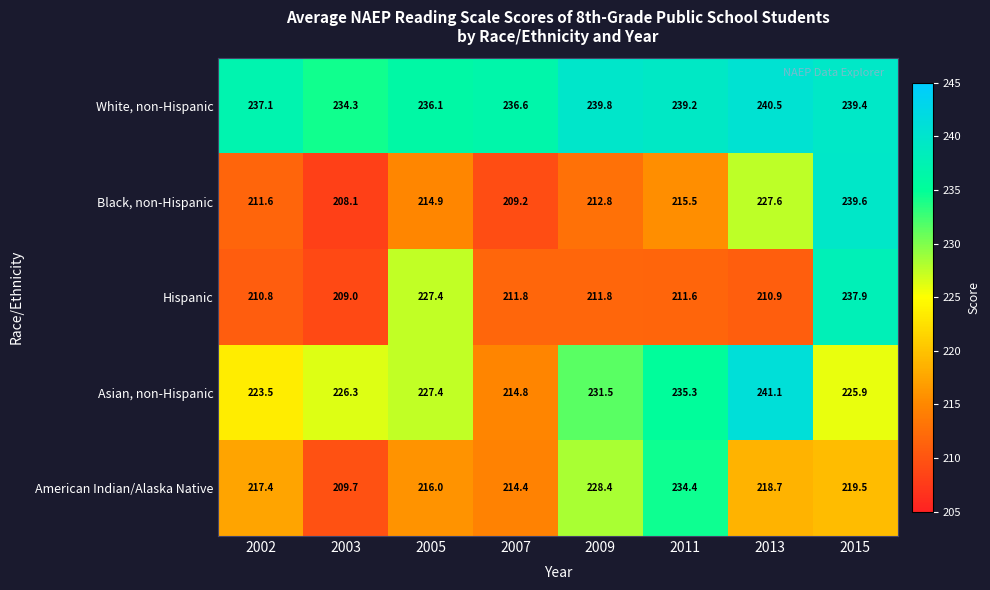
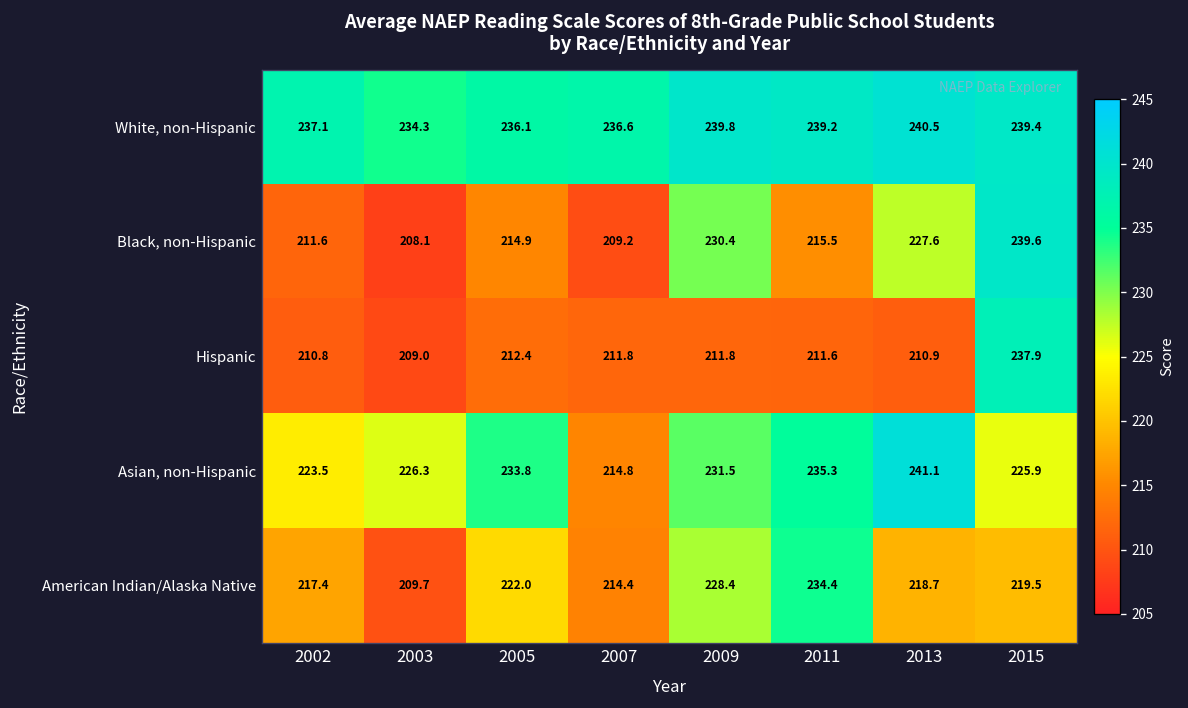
Black, non-Hispanic, 2009: 212.8 -> 230.4
Hispanic, 2005: 227.4 -> 212.4
Asian, non-Hispanic, 2005: 227.4 -> 233.8
American Indian/Alaska Native, 2005: 216.0 -> 222.0
